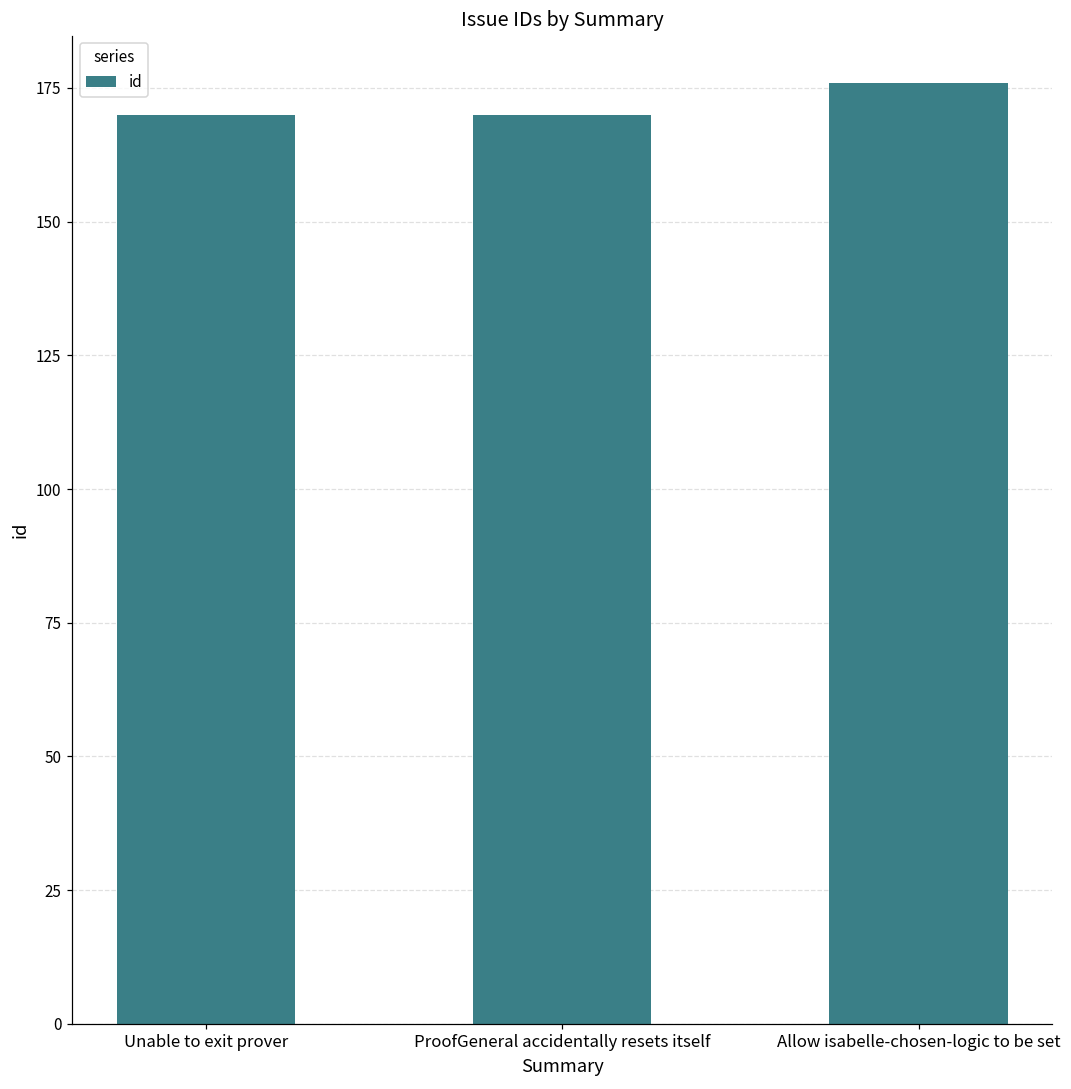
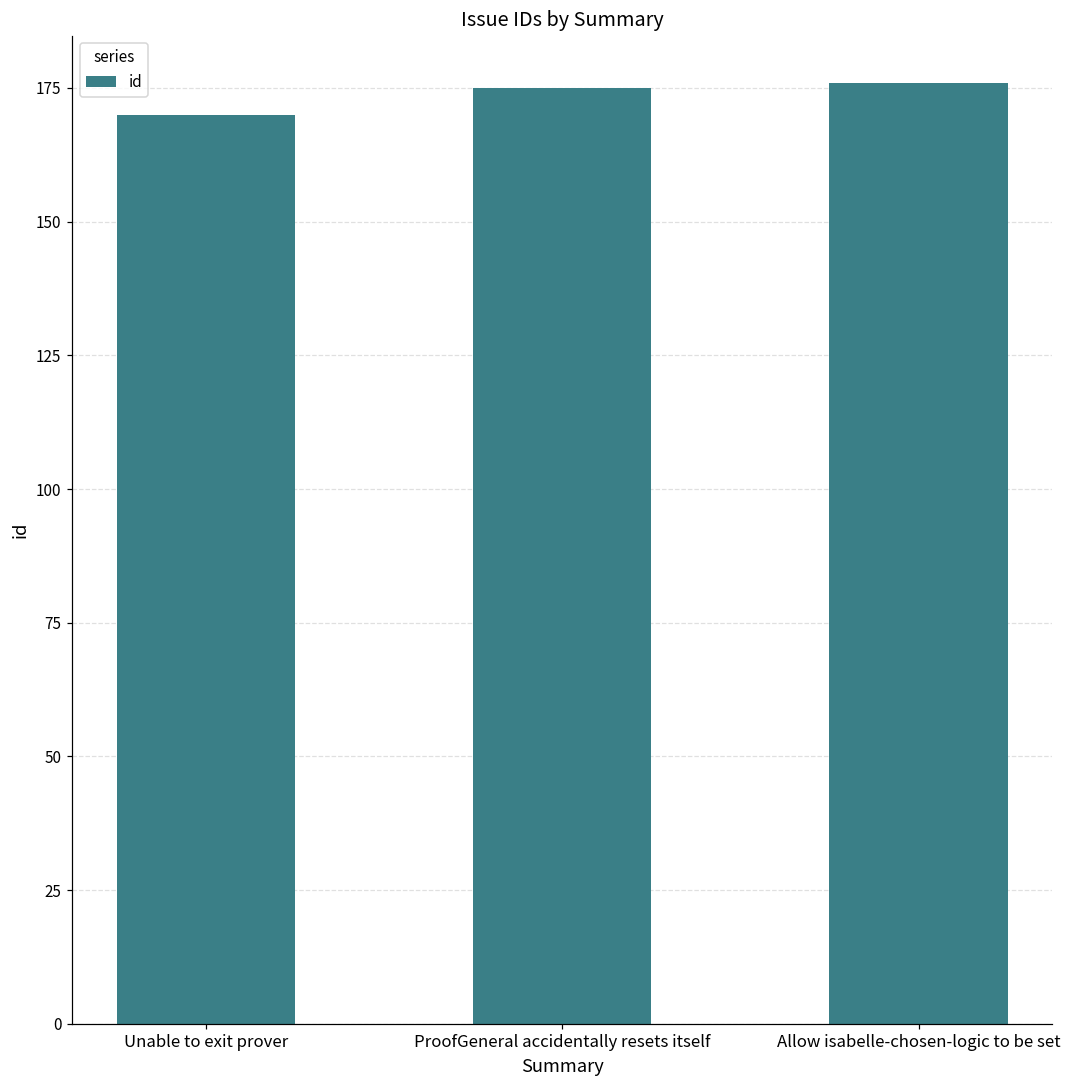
ProofGeneral accidentally resets itself: 170 -> 175
